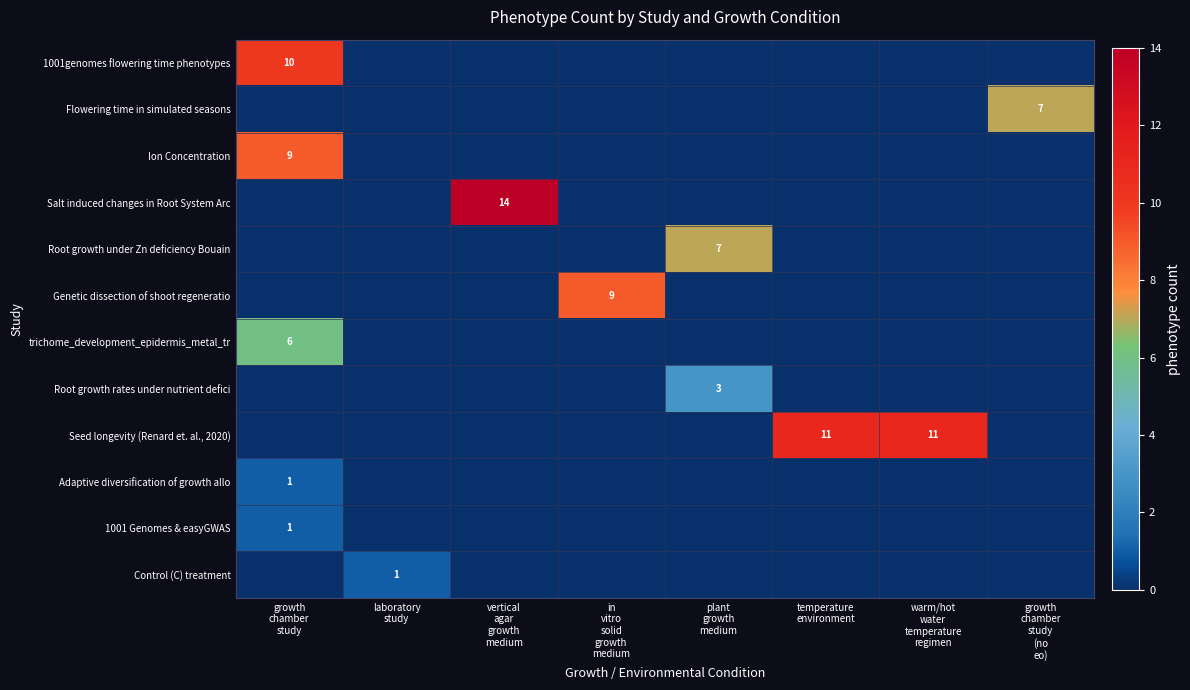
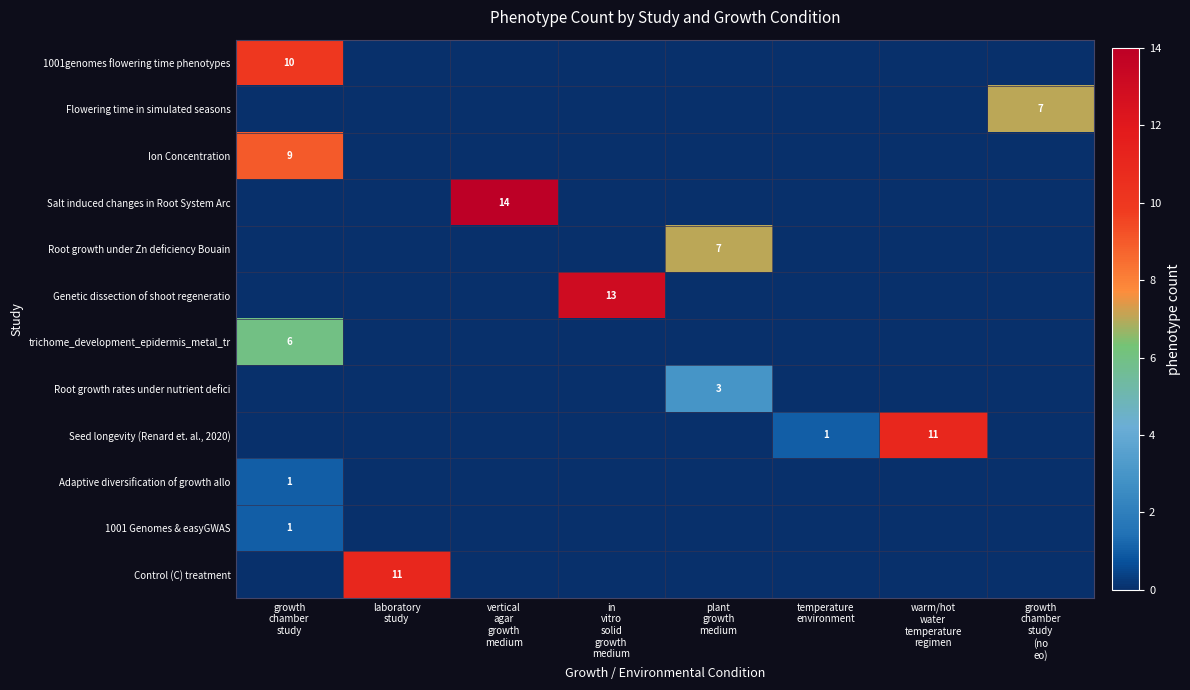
Genetic dissection of shoot regeneratio, in vitro solid growth medium: 9 -> 13
Seed longevity (Renard et. al., 2020), temperature environment: 11 -> 1
Control (C) treatment, laboratory study: 1 -> 11
